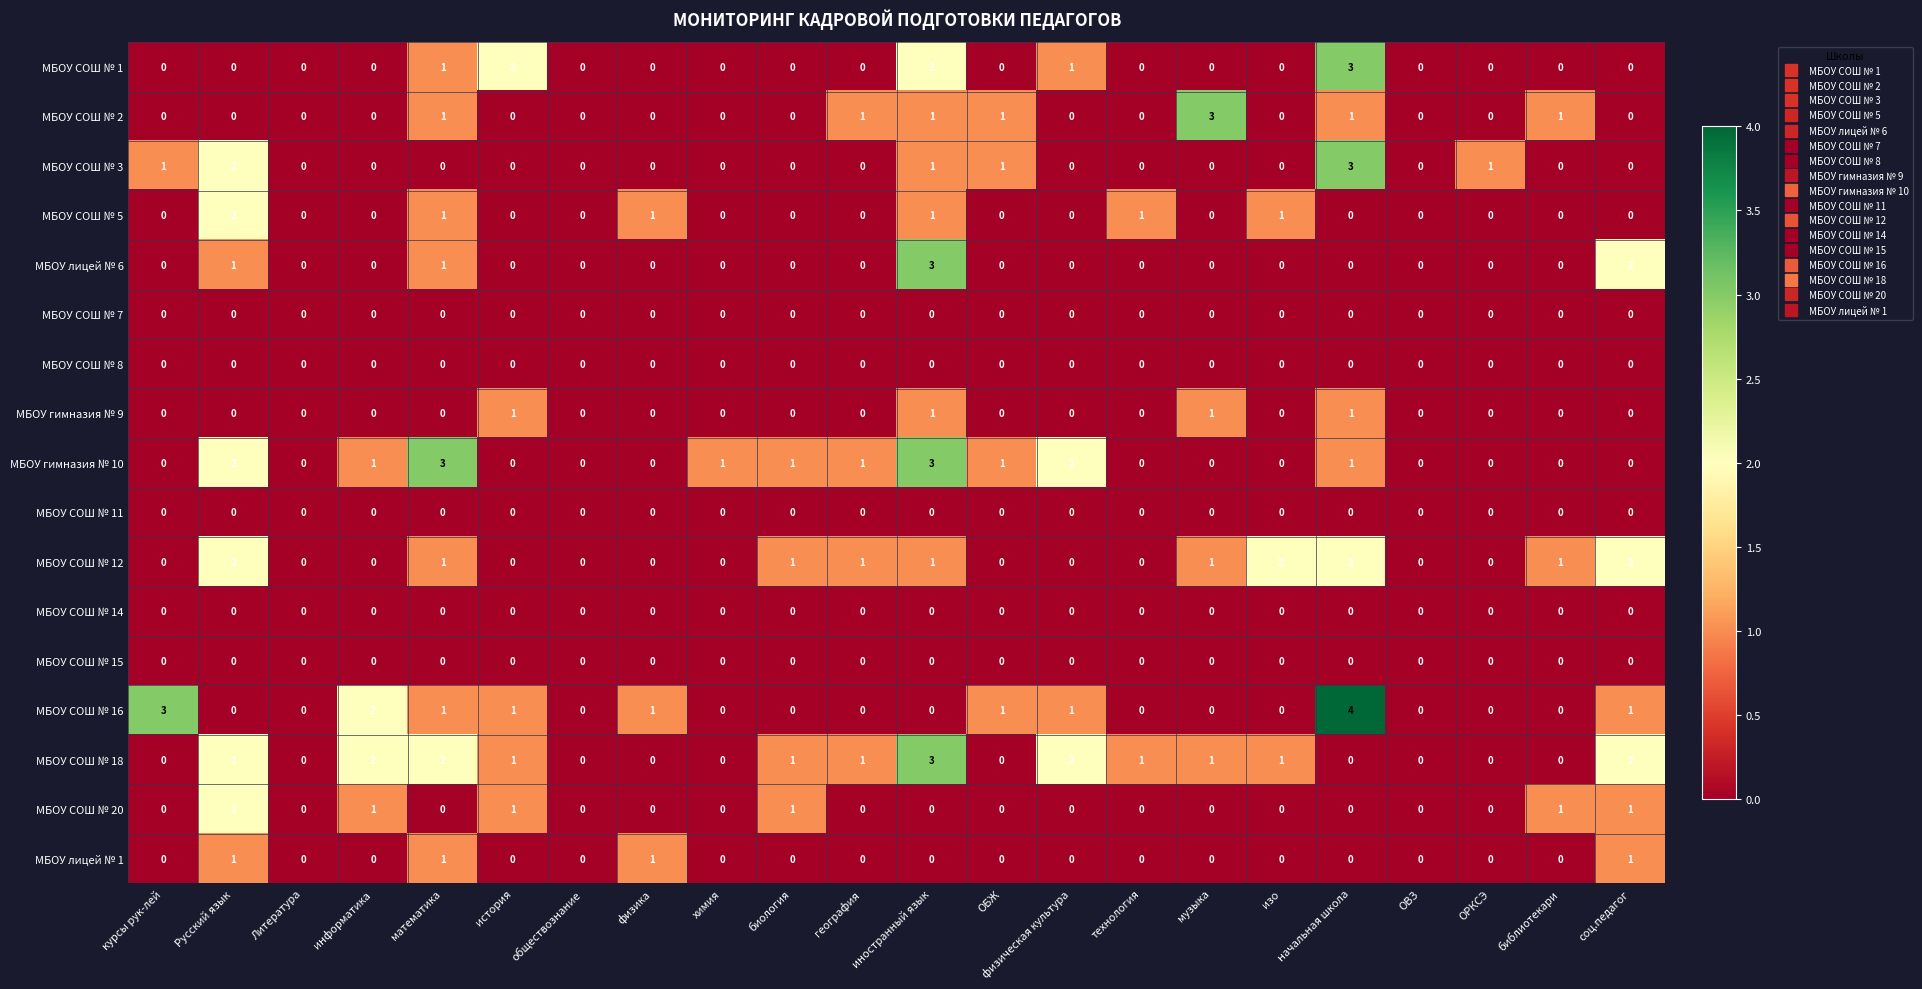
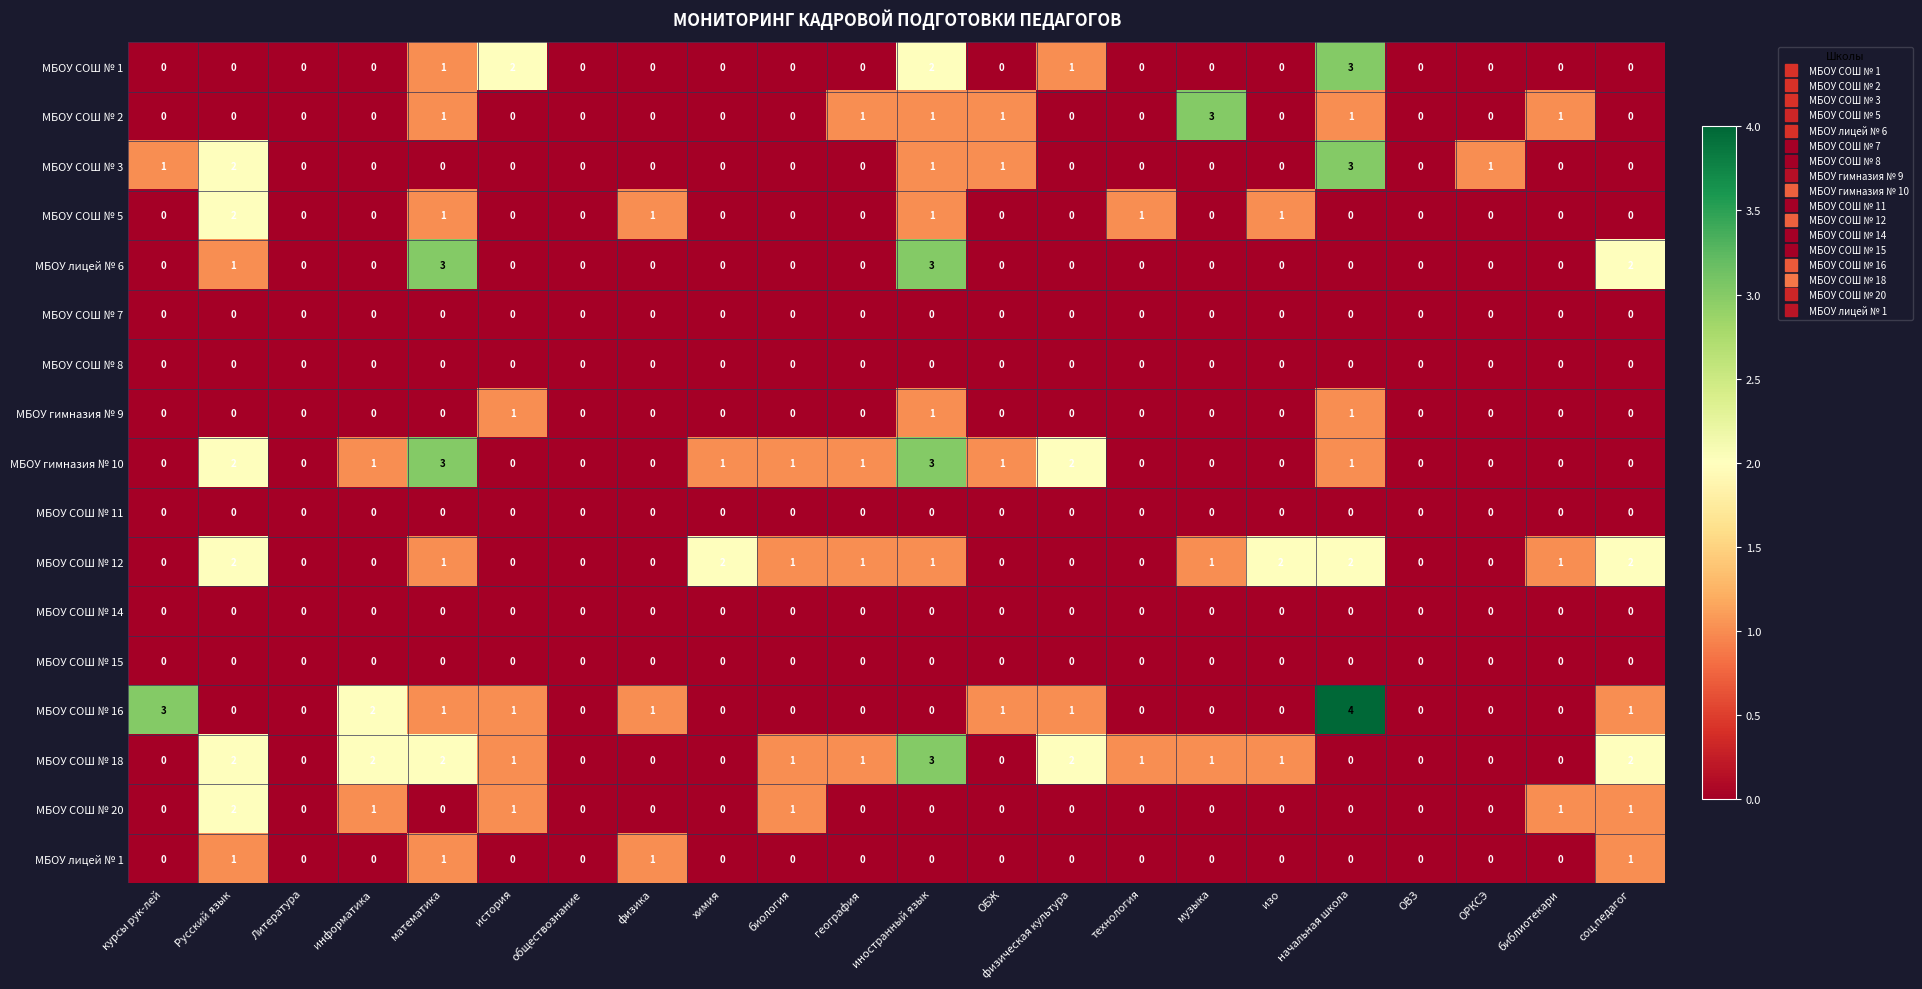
МБОУ лицей № 6, математика: 1 -> 3
МБОУ гимназия № 9, музыка: 1 -> 0
МБОУ СОШ № 12, химия: 0 -> 2
